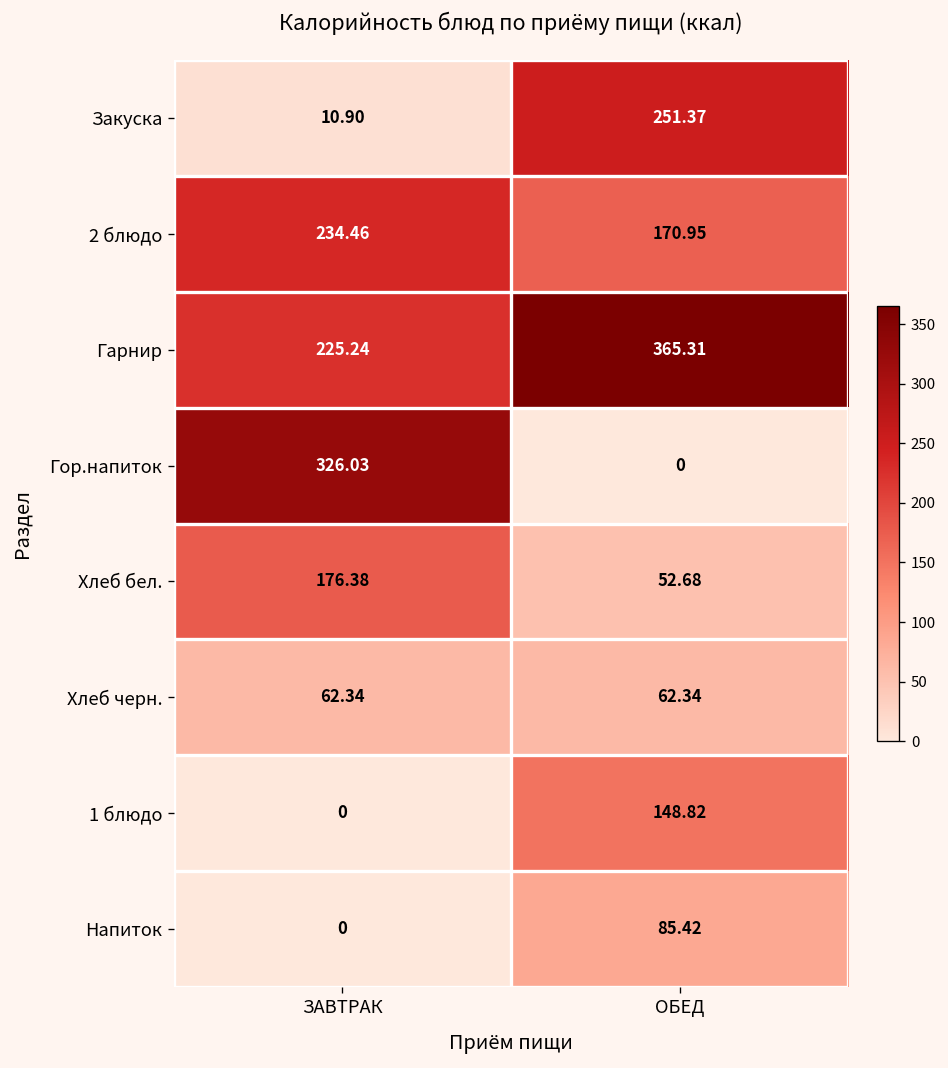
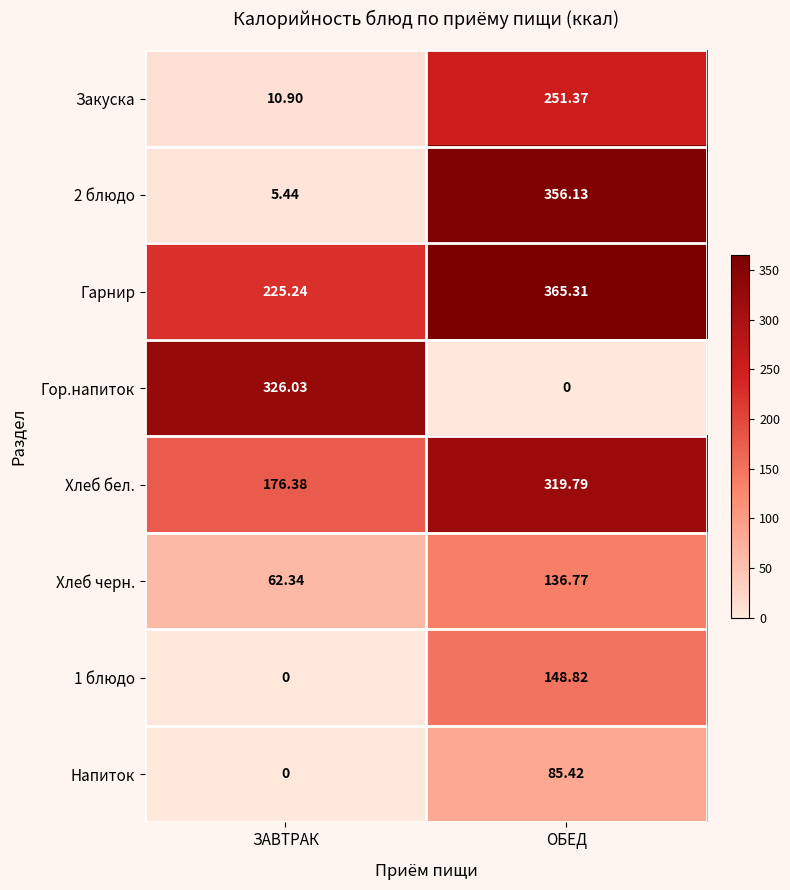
2 блюдо, ЗАВТРАК: 234.46 -> 5.44
2 блюдо, ОБЕД: 170.95 -> 356.13
Хлеб бел., ОБЕД: 52.68 -> 319.79
Хлеб черн., ОБЕД: 62.34 -> 136.77
